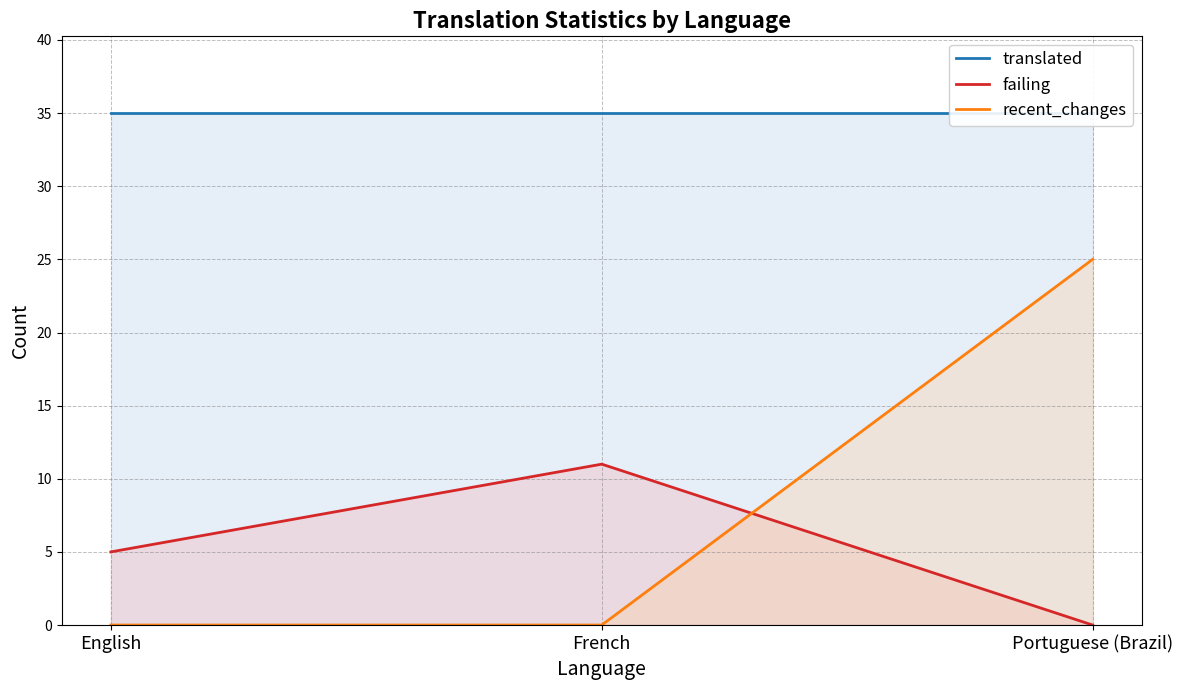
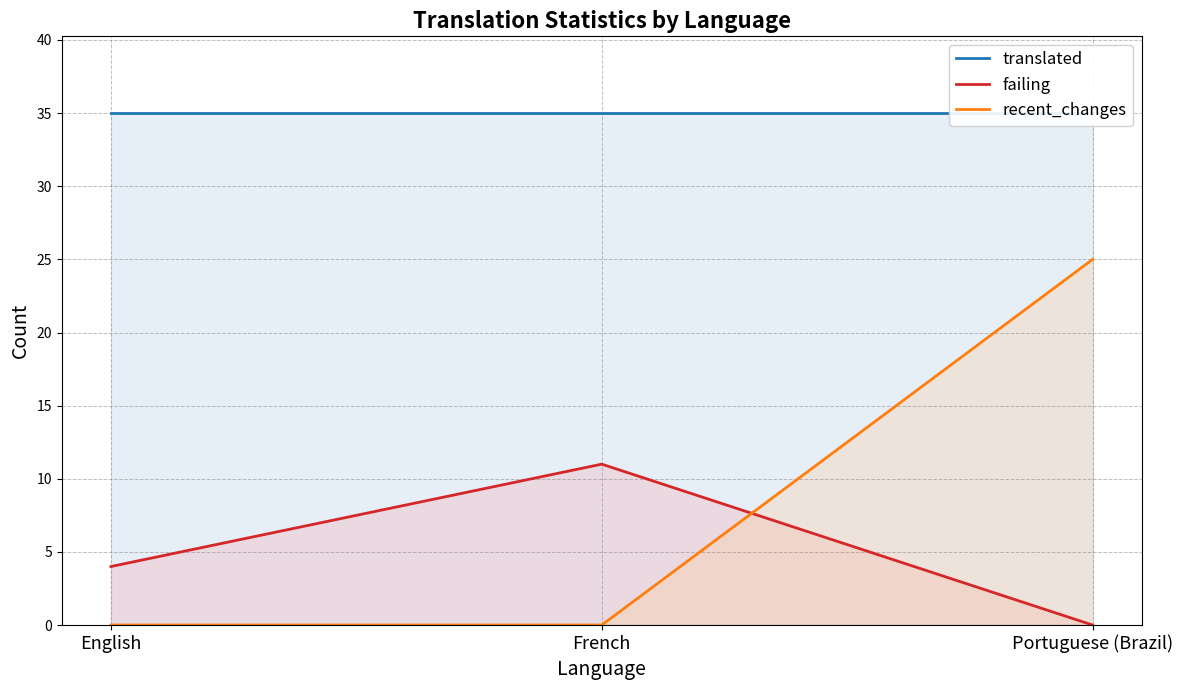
failing, English: 5 -> 4
